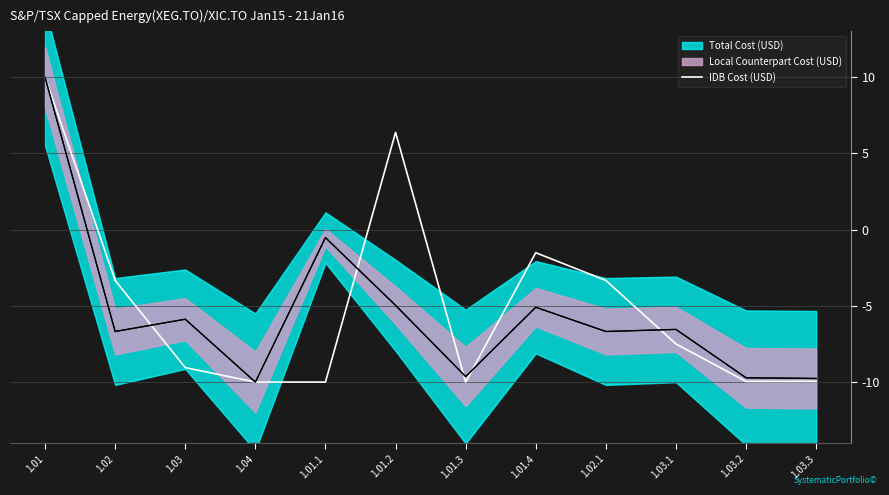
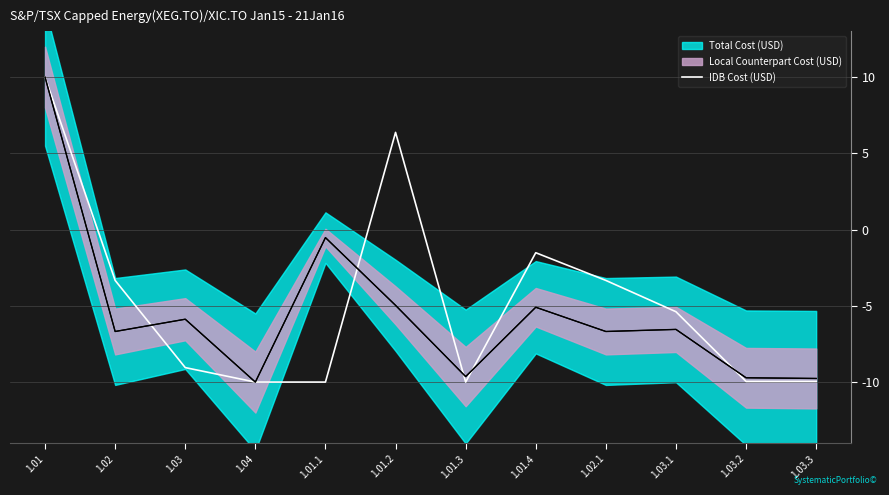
IDB Cost (USD), 1.03.1: -7.5 -> -5.4
